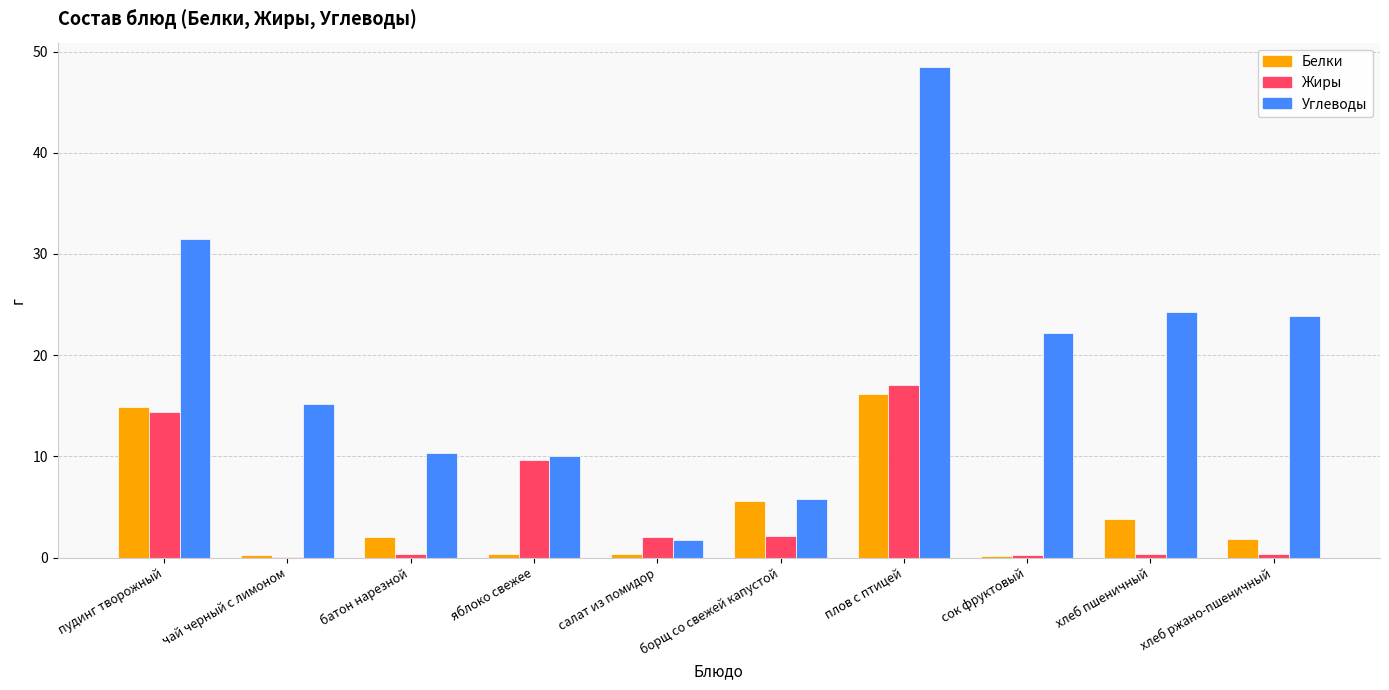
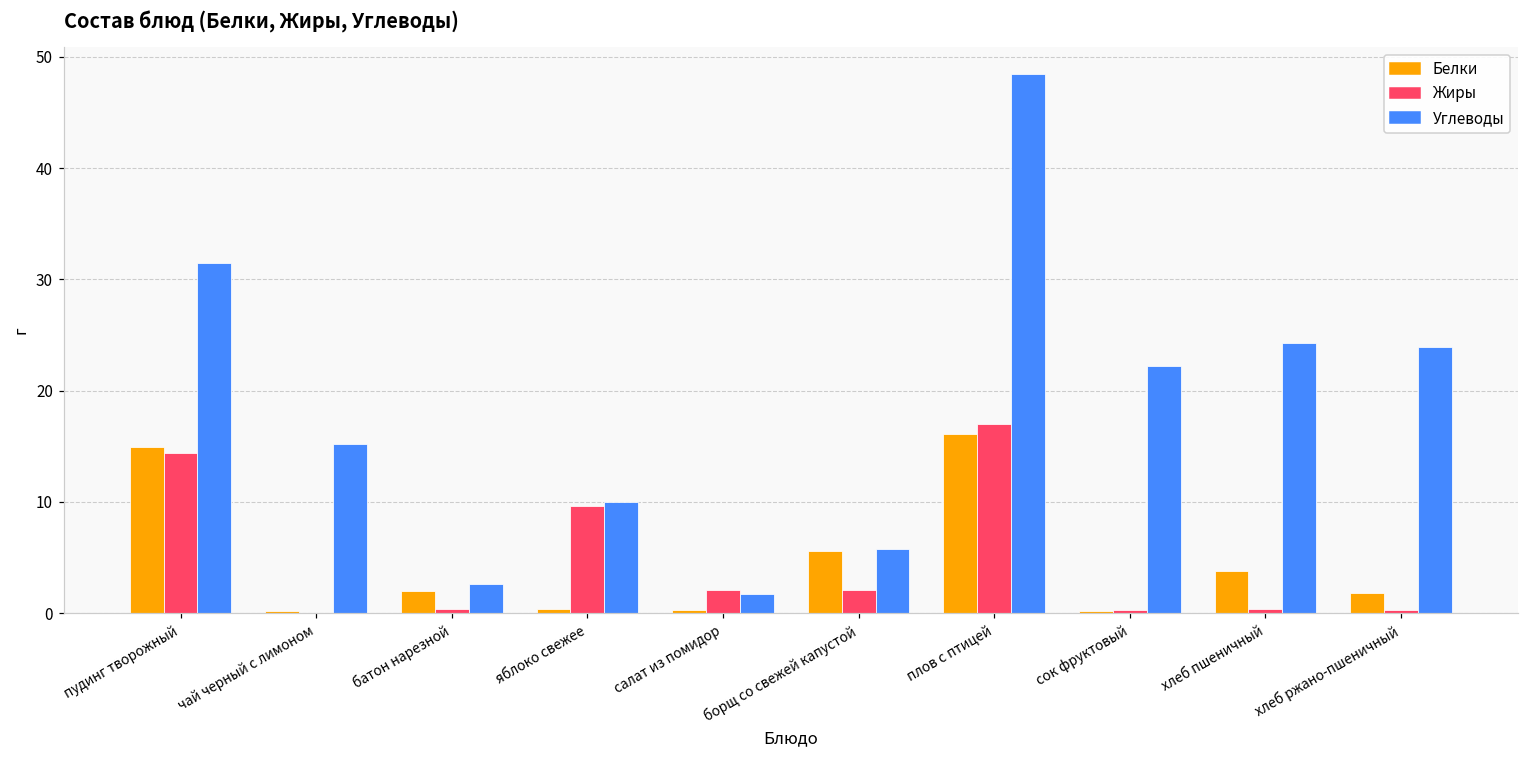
Углеводы, батон нарезной: 10.3 -> 2.6
